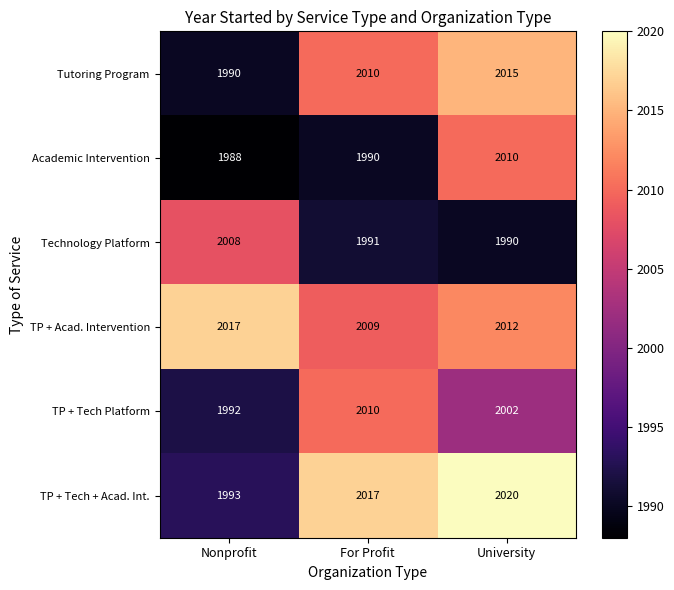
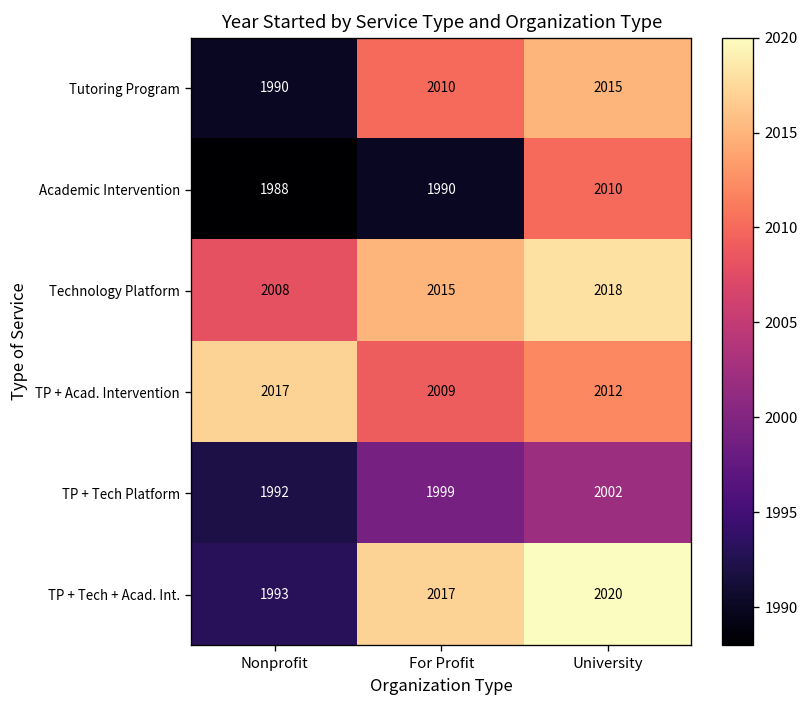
Technology Platform, For Profit: 1991 -> 2015
Technology Platform, University: 1990 -> 2018
TP + Tech Platform, For Profit: 2010 -> 1999
